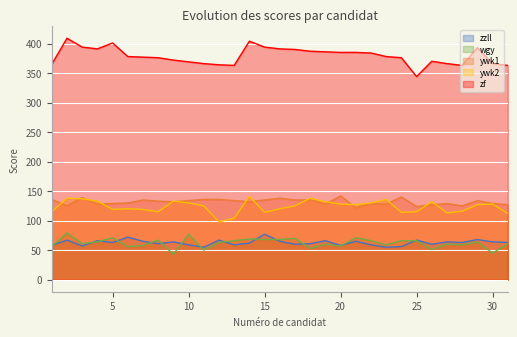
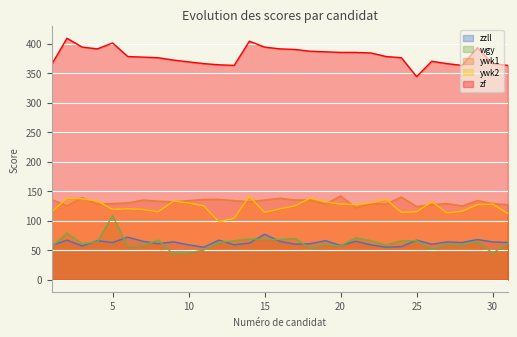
wgy, 5: 70 -> 110
wgy, 10: 80 -> 50
